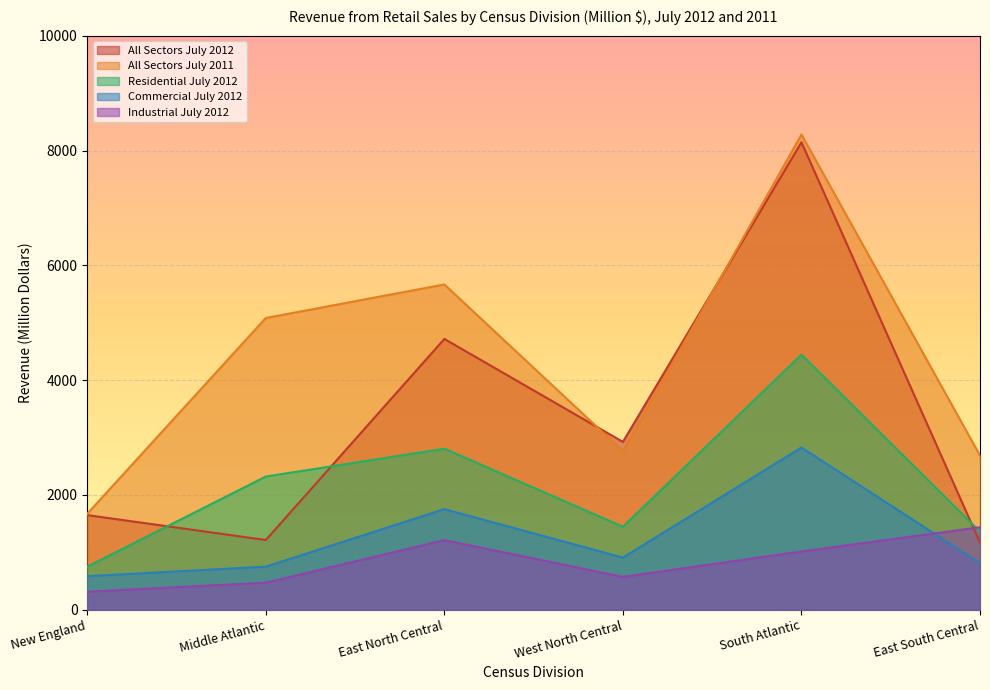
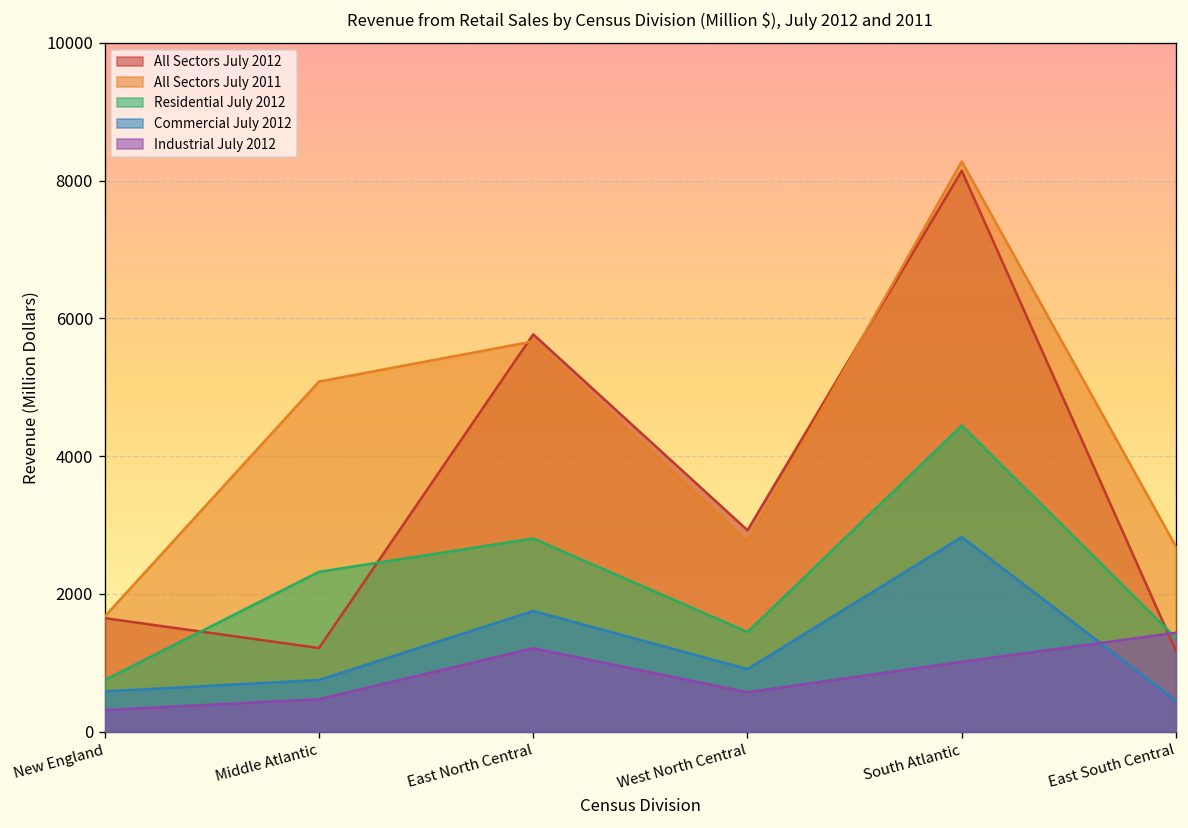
All Sectors July 2012, East North Central: 4700 -> 5800
Commercial July 2012, East South Central: 800 -> 400
